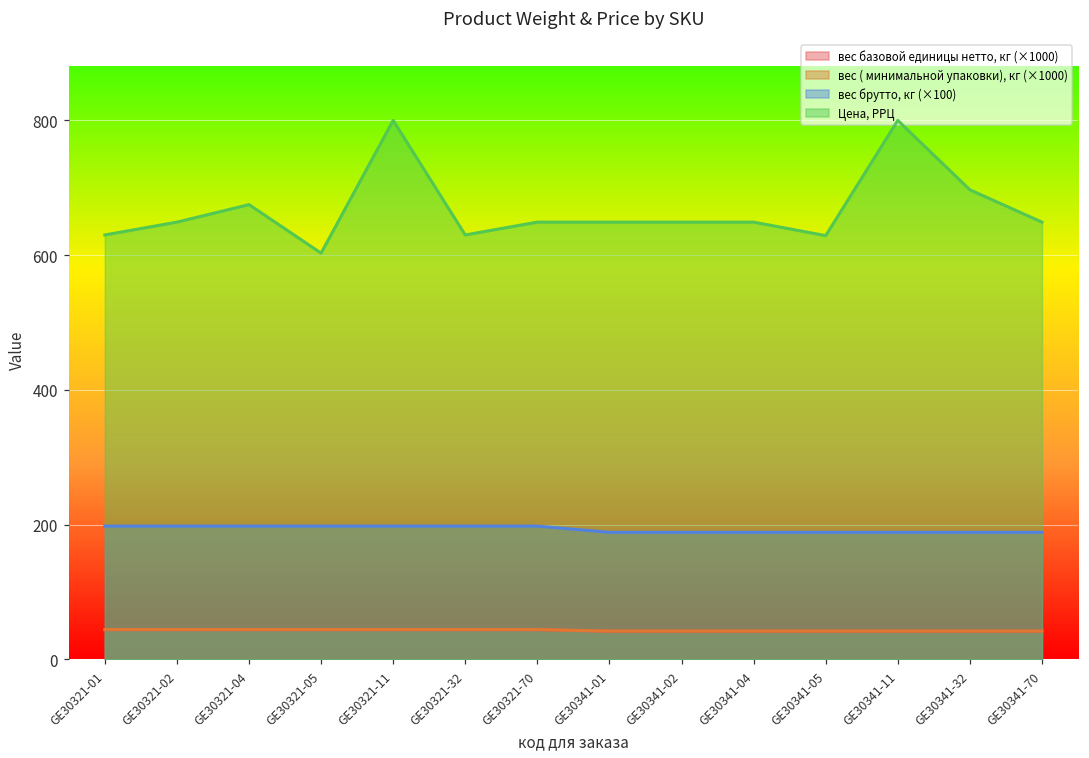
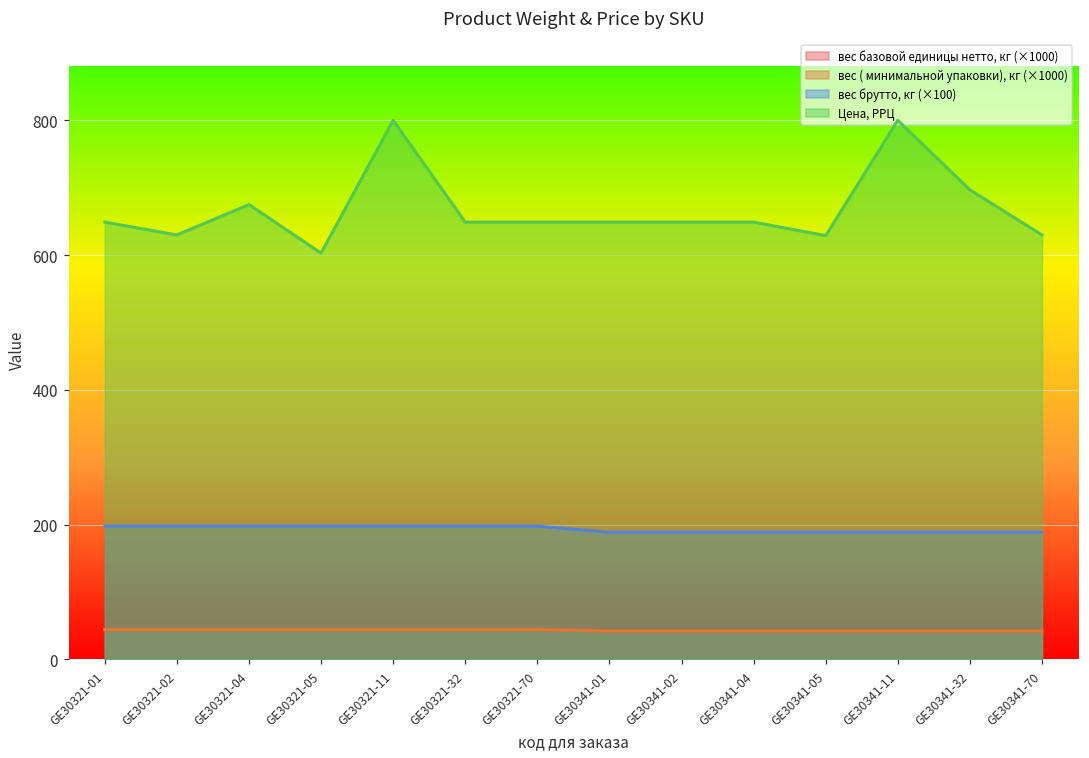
Цена, РРЦ, GE30321-01: 630 -> 650
Цена, РРЦ, GE30321-02: 650 -> 630
Цена, РРЦ, GE30321-32: 630 -> 650
Цена, РРЦ, GE30341-70: 650 -> 630
